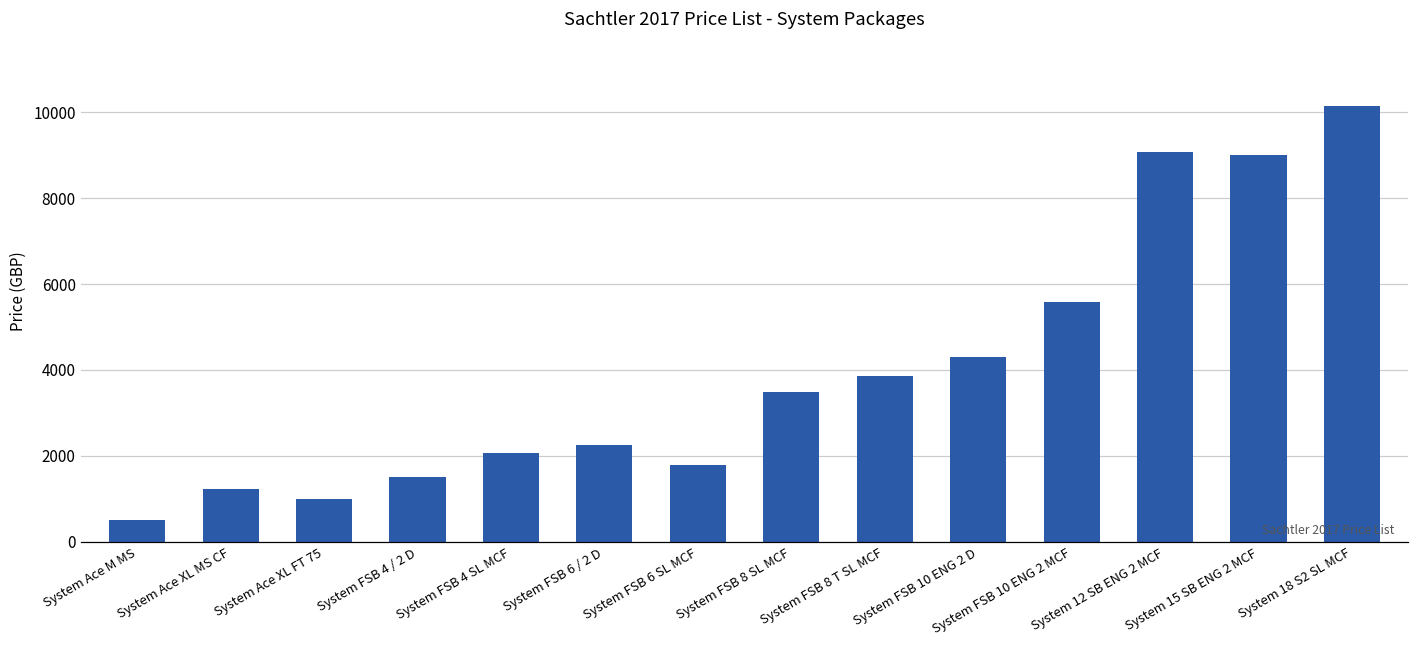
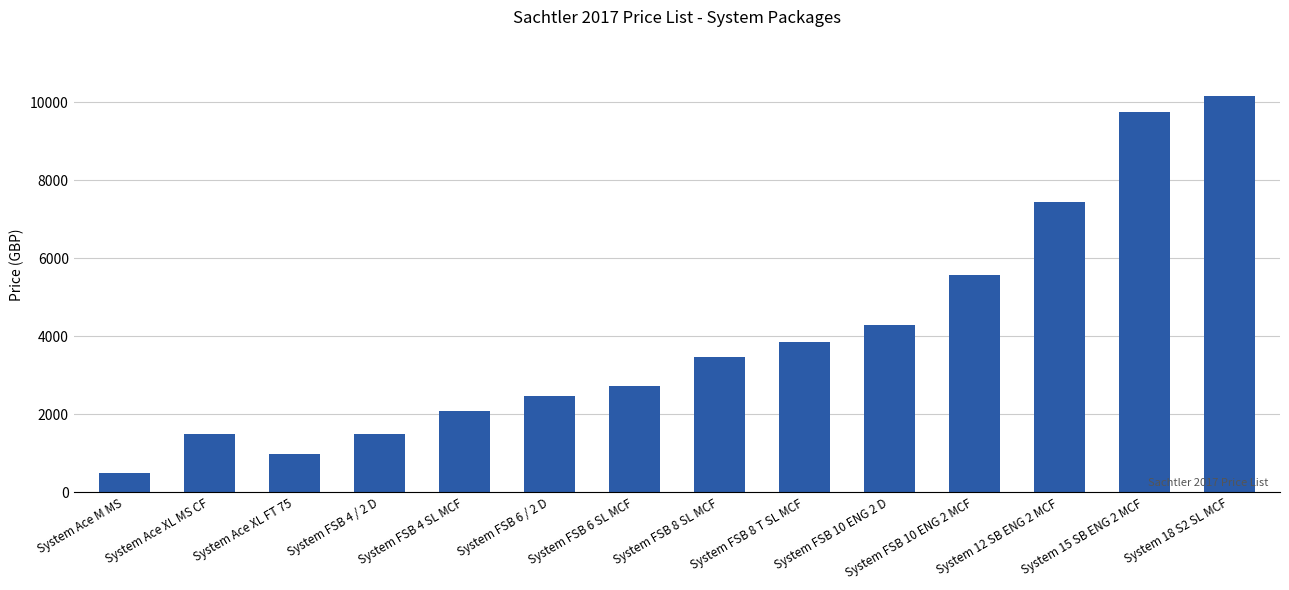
System Ace XL MS CF: 1200 -> 1500
System FSB 6 / 2 D: 2300 -> 2500
System FSB 6 SL MCF: 1800 -> 2700
System 12 SB ENG 2 MCF: 9100 -> 7400
System 15 SB ENG 2 MCF: 9000 -> 9700
